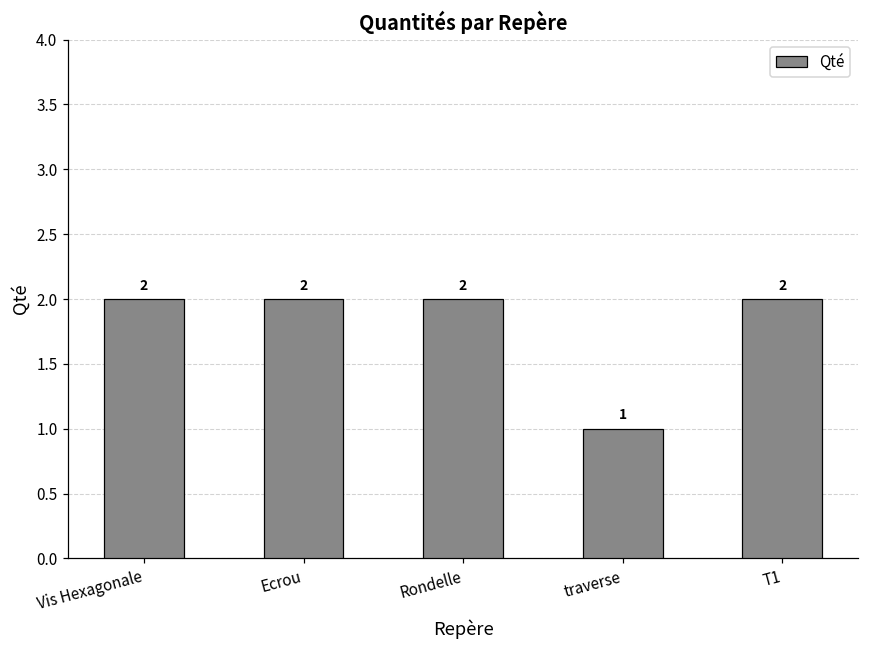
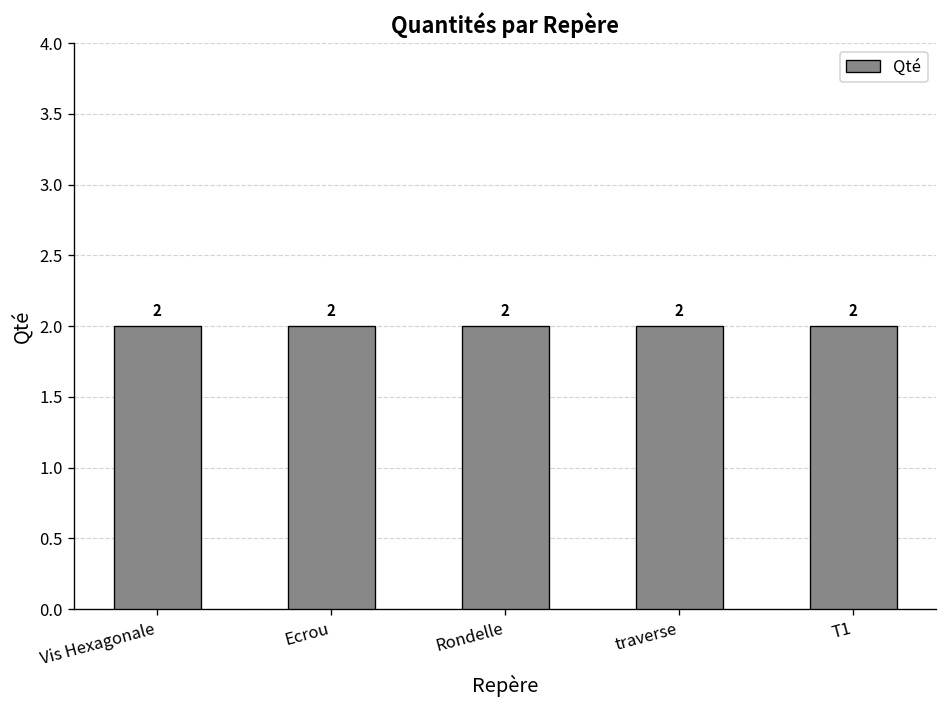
traverse: 1 -> 2
